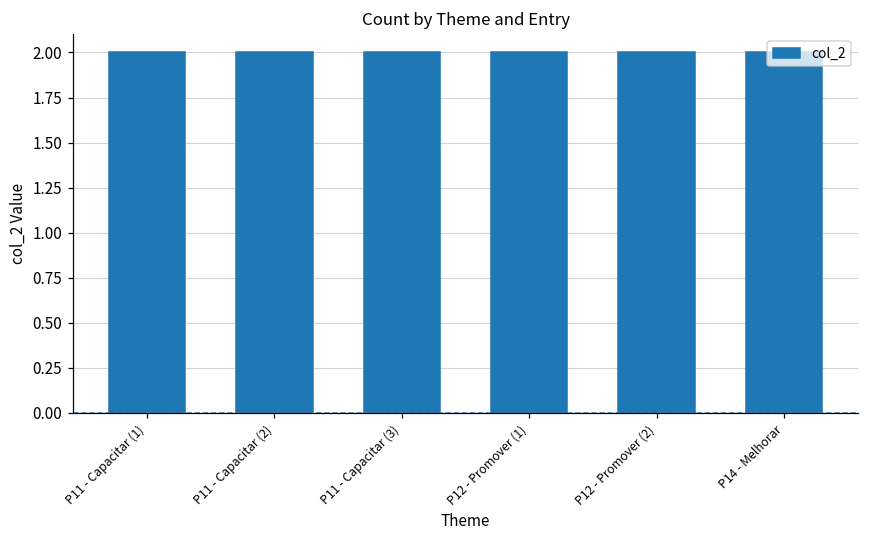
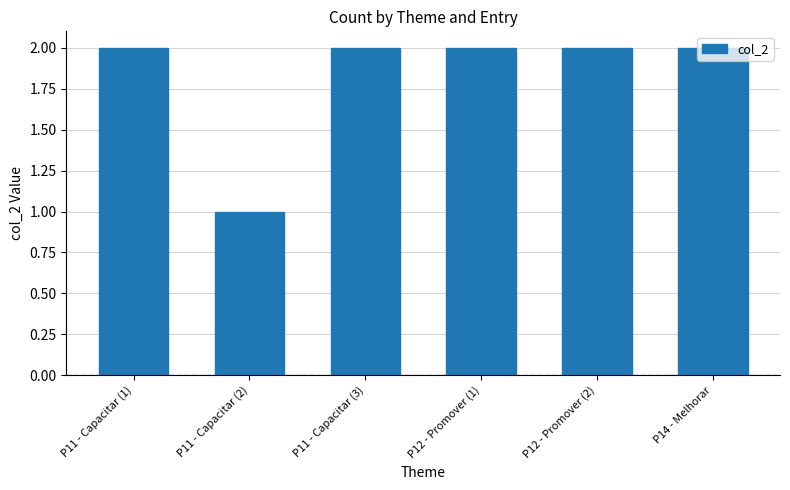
P11 - Capacitar (2): 2 -> 1
